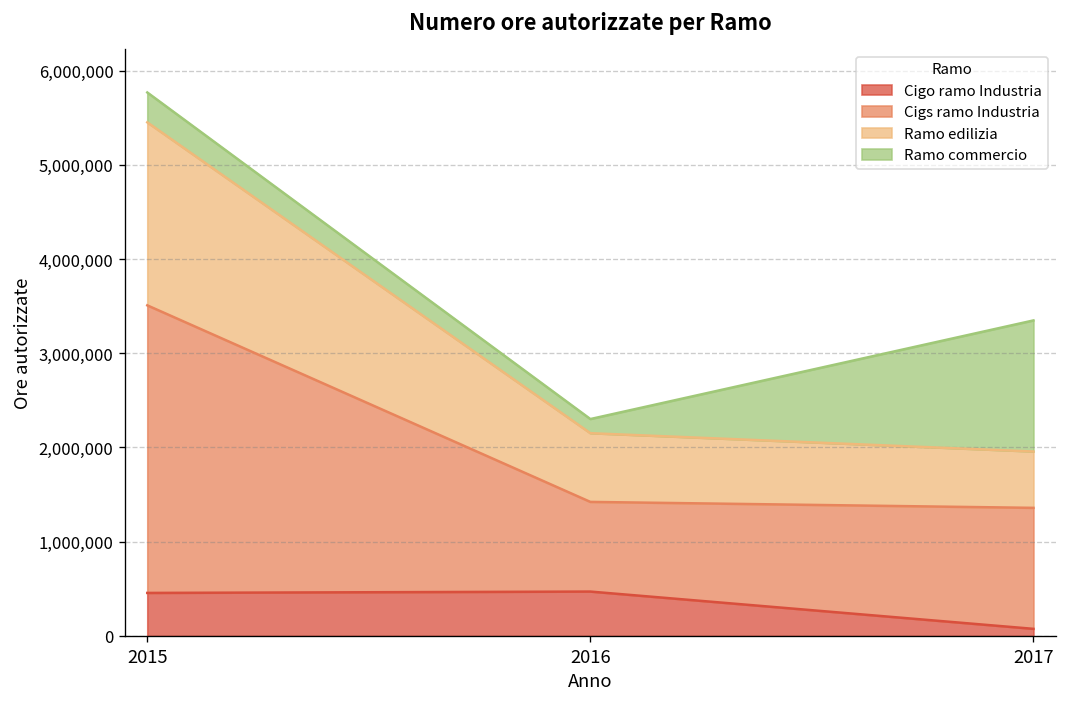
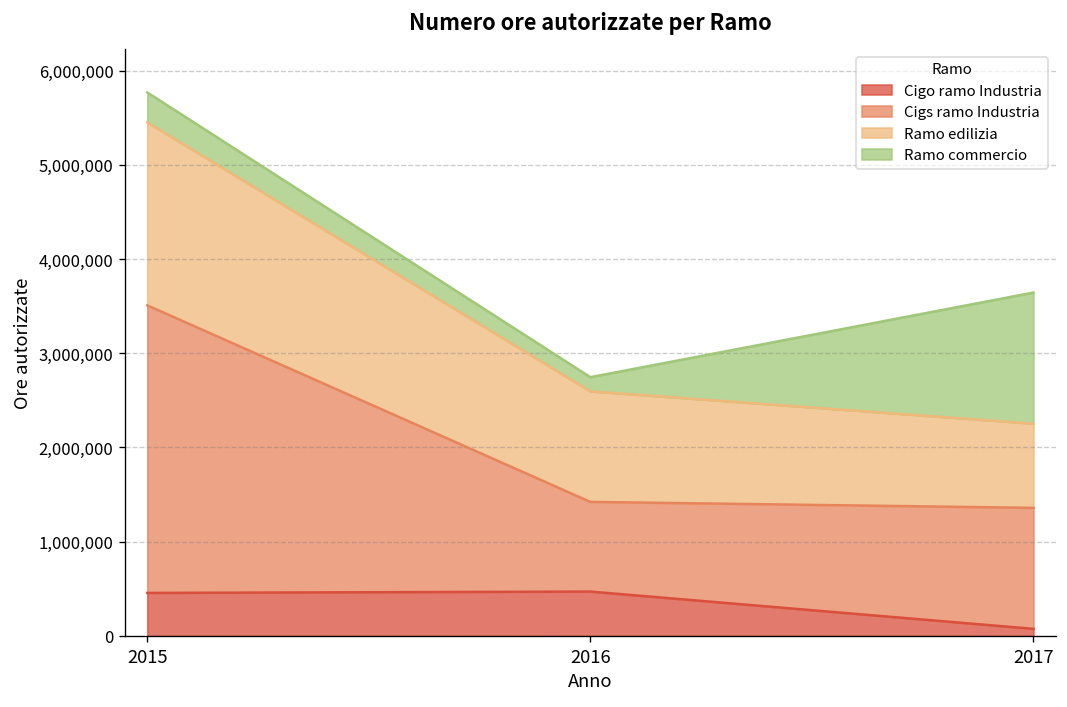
Ramo edilizia, 2016: 700,000 -> 1,200,000
Ramo edilizia, 2017: 600,000 -> 900,000
